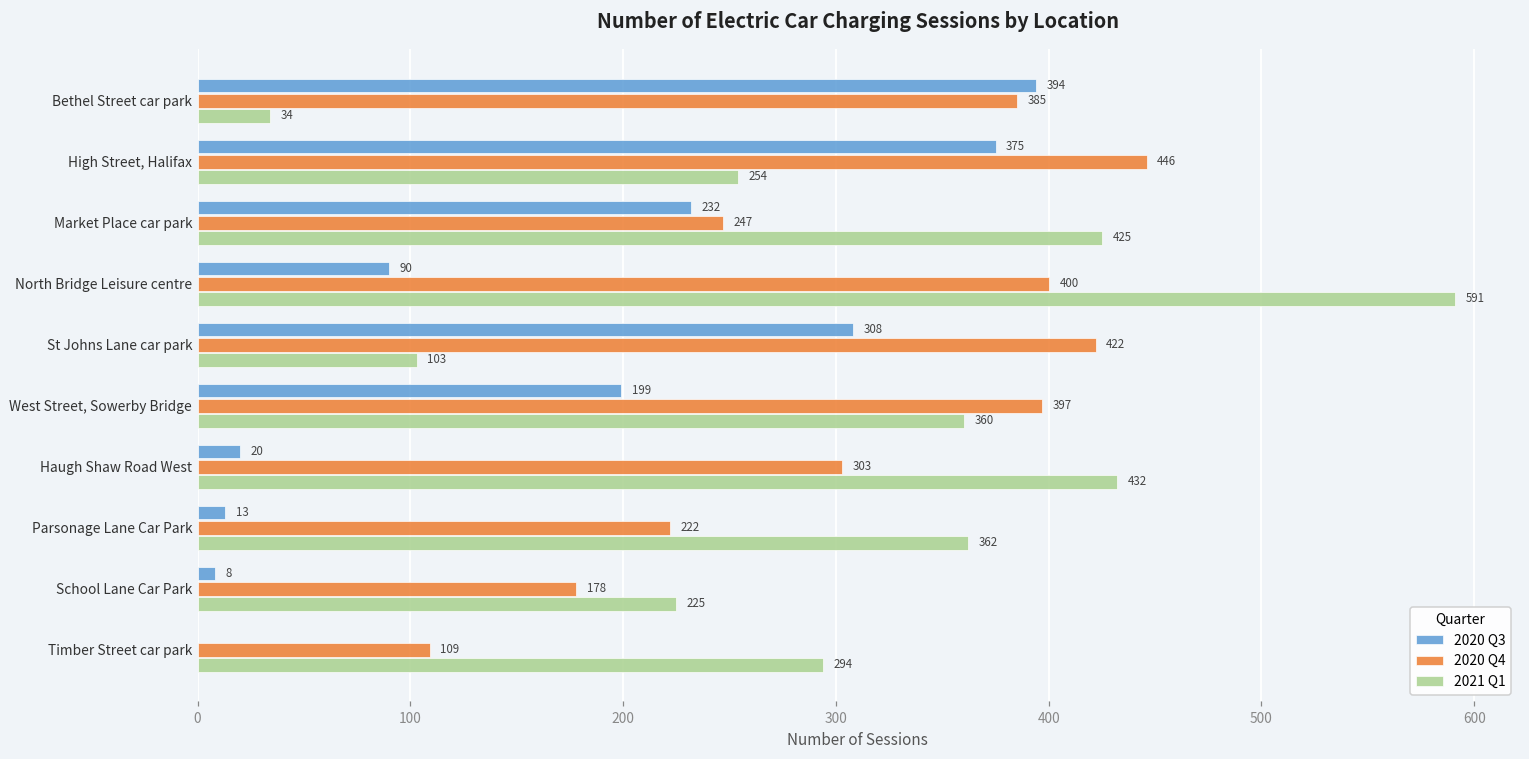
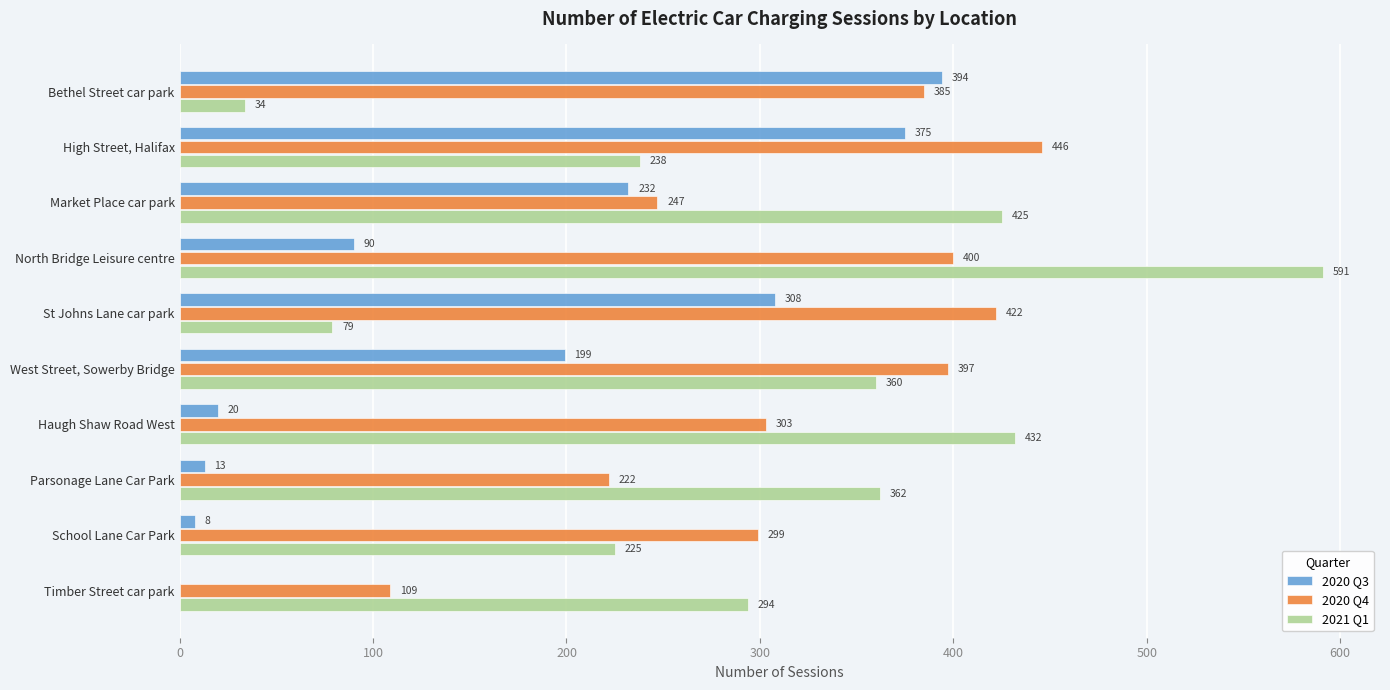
2021 Q1, High Street, Halifax: 254 -> 238
2021 Q1, St Johns Lane car park: 103 -> 79
2020 Q4, School Lane Car Park: 178 -> 299
